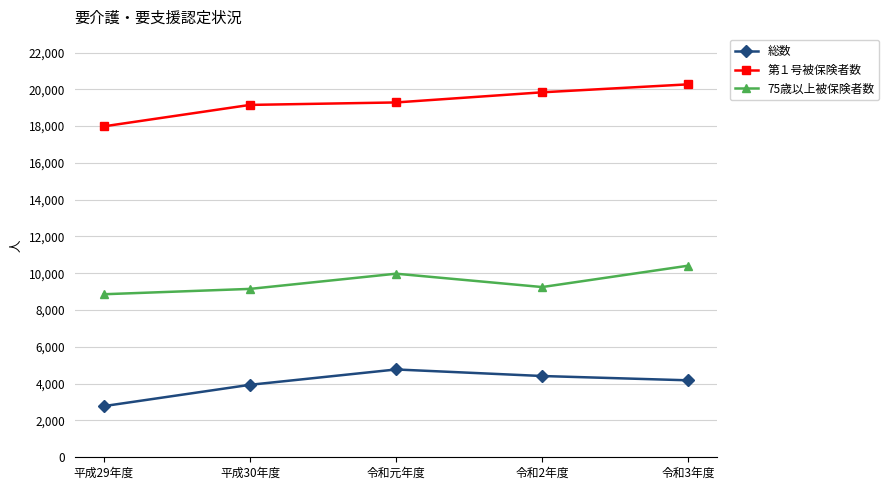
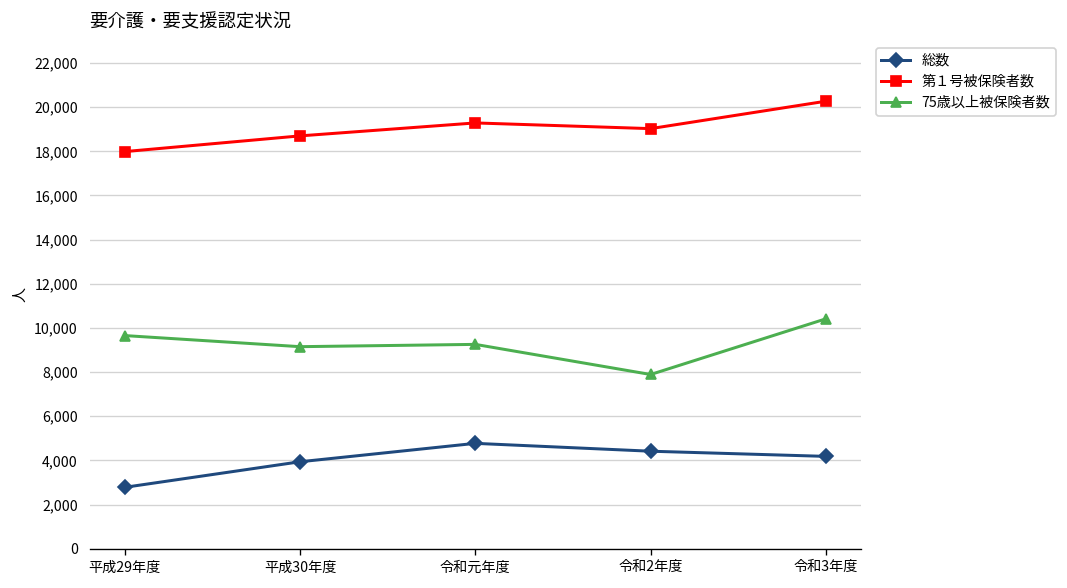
75歳以上被保険者数, 平成29年度: 8,900 -> 9,700
第１号被保険者数, 平成30年度: 19,200 -> 18,700
75歳以上被保険者数, 令和元年度: 10,000 -> 9,300
第１号被保険者数, 令和2年度: 19,800 -> 19,000
75歳以上被保険者数, 令和2年度: 9,300 -> 7,900
